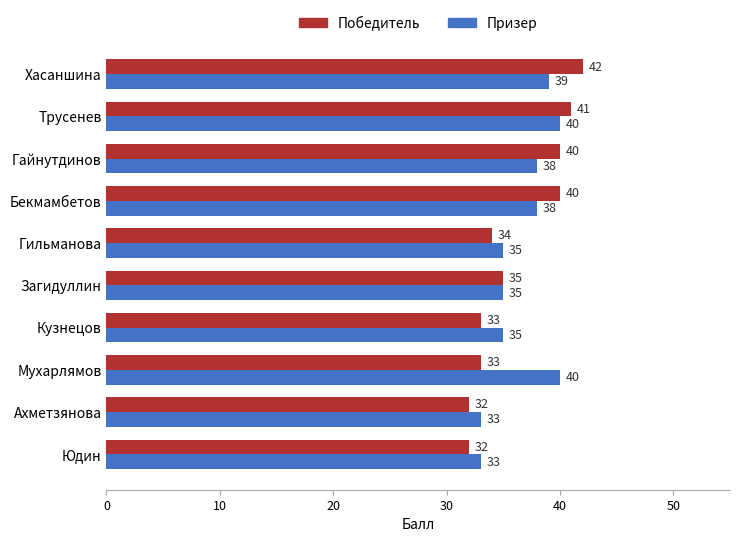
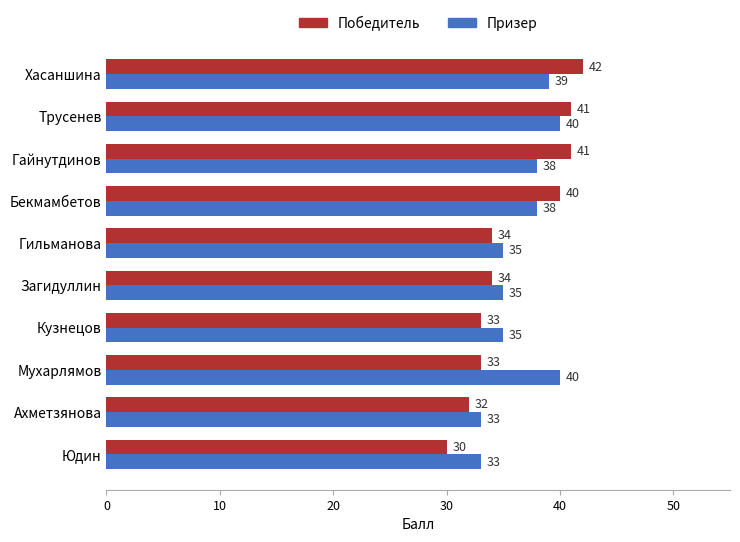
Победитель, Гайнутдинов: 40 -> 41
Победитель, Загидуллин: 35 -> 34
Победитель, Юдин: 32 -> 30
